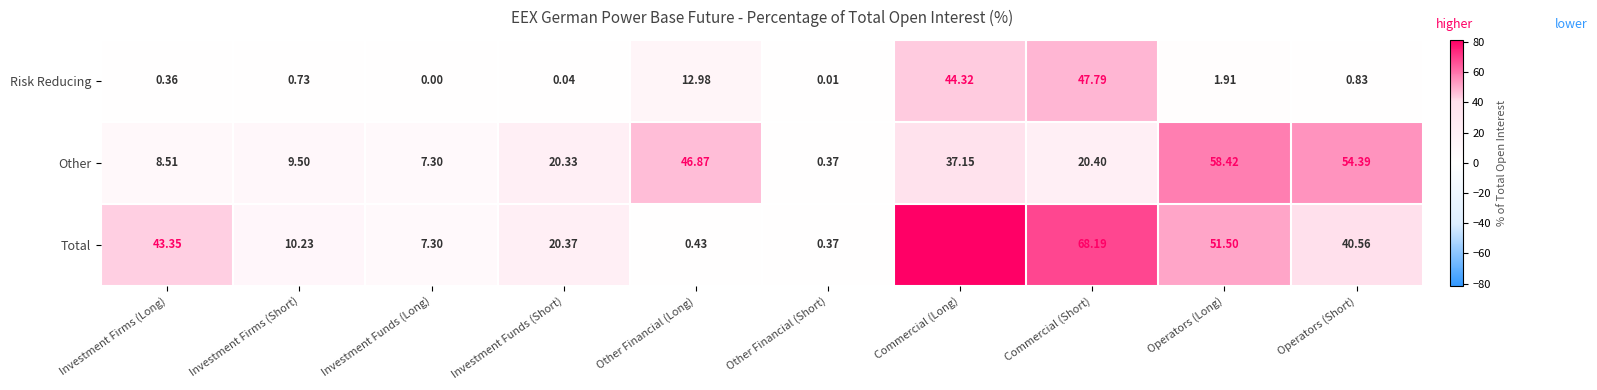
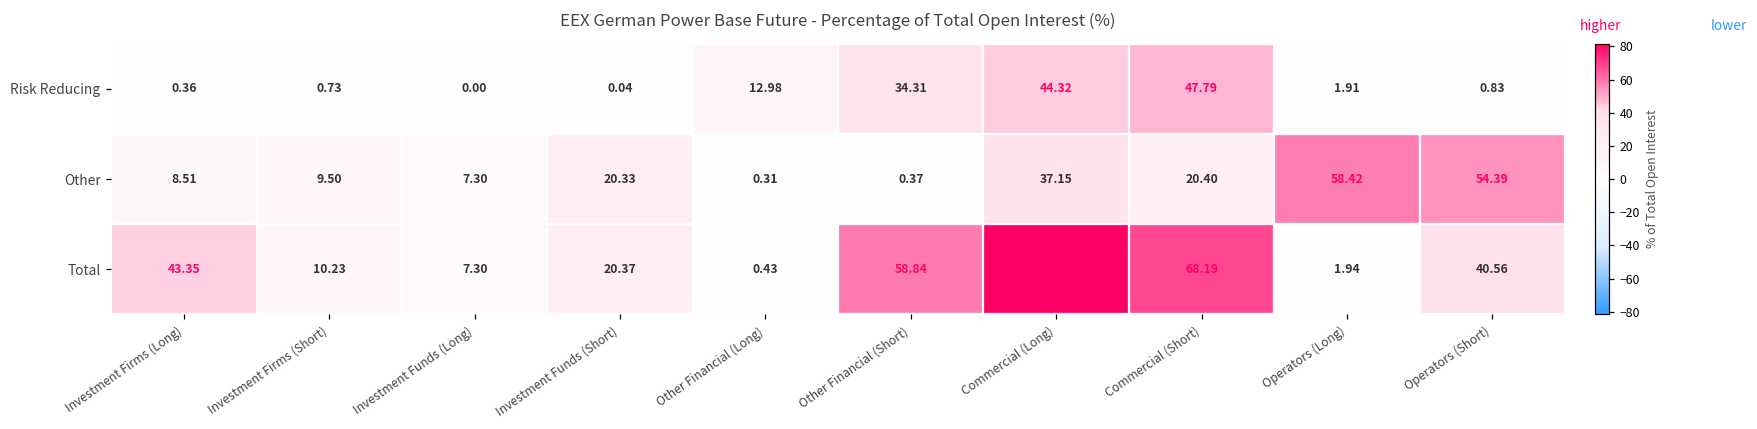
Risk Reducing, Other Financial (Short): 0.01 -> 34.31
Other, Other Financial (Long): 46.87 -> 0.31
Total, Other Financial (Short): 0.37 -> 58.84
Total, Operators (Long): 51.50 -> 1.94
